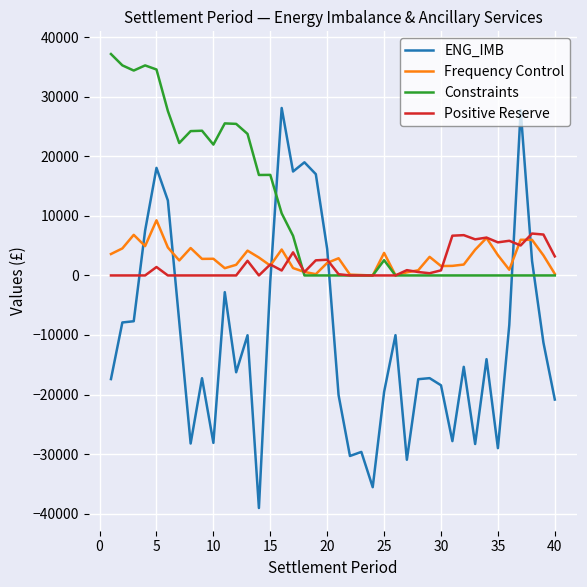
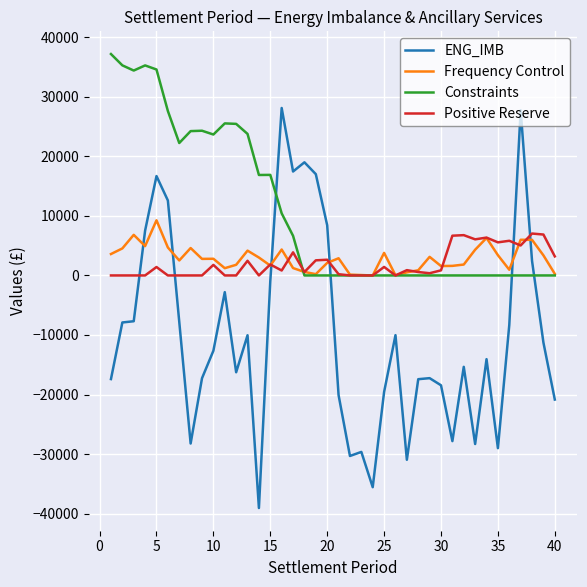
ENG_IMB, 5: 18000 -> 17000
ENG_IMB, 10: -28000 -> -13000
Constraints, 10: 22000 -> 24000
Positive Reserve, 10: 0 -> 2000
ENG_IMB, 20: 4000 -> 8000
Constraints, 25: 3000 -> 0
Positive Reserve, 25: 0 -> 1000
